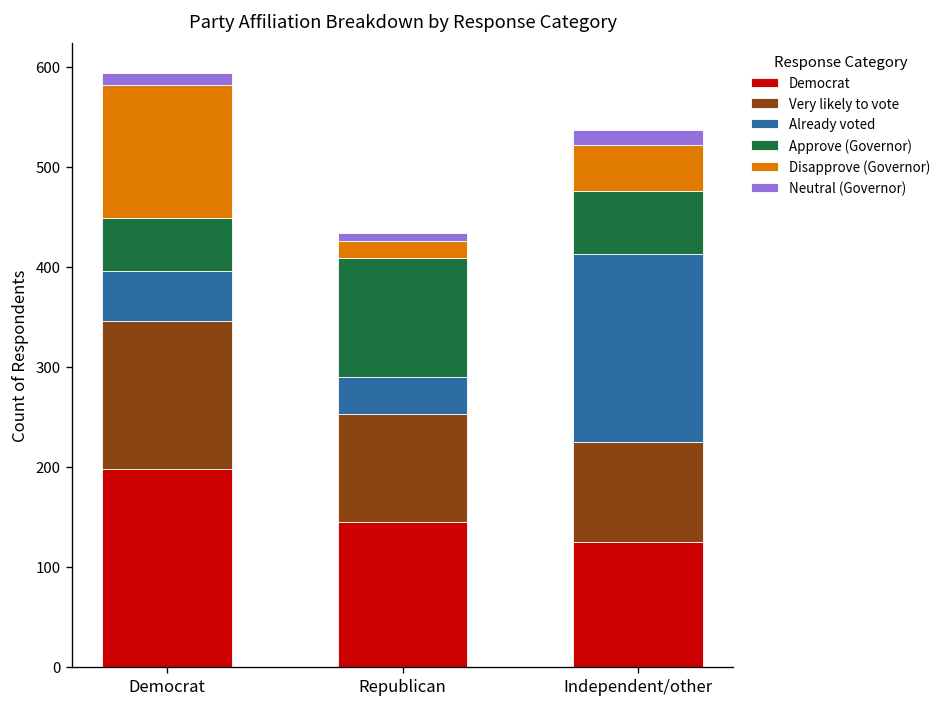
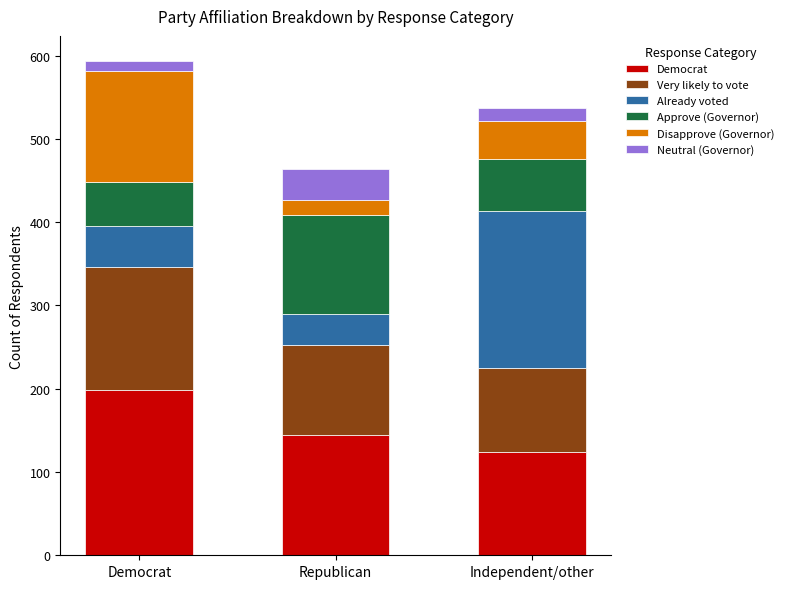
Neutral (Governor), Republican: 10 -> 40
